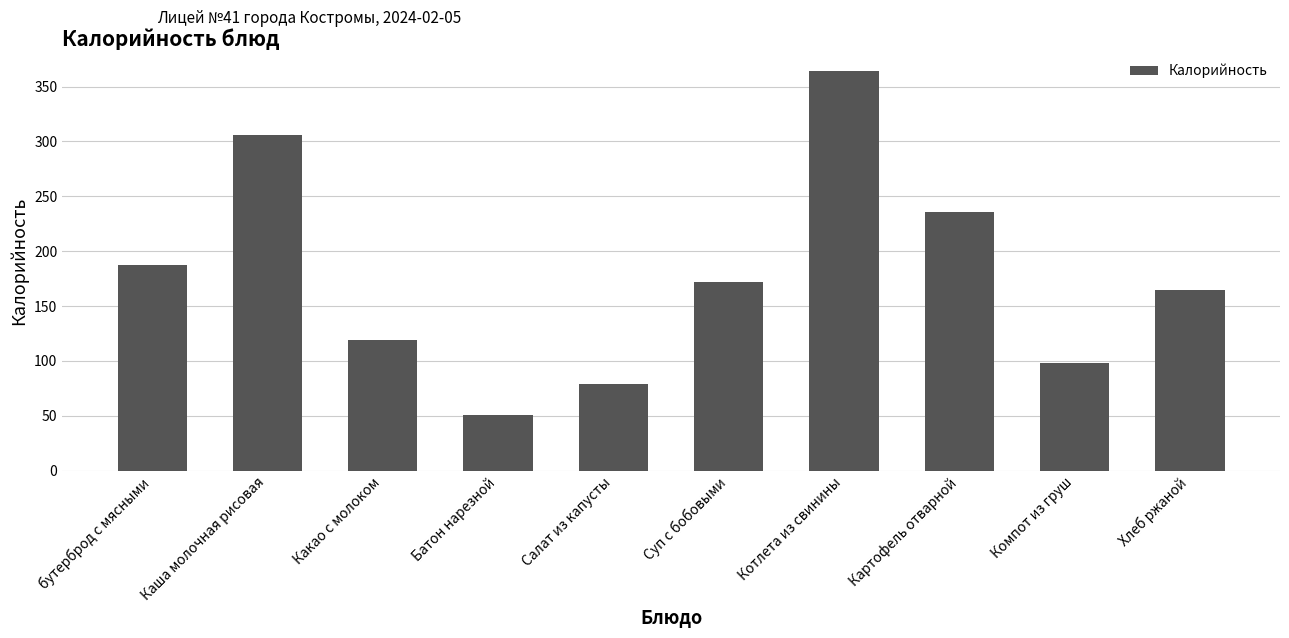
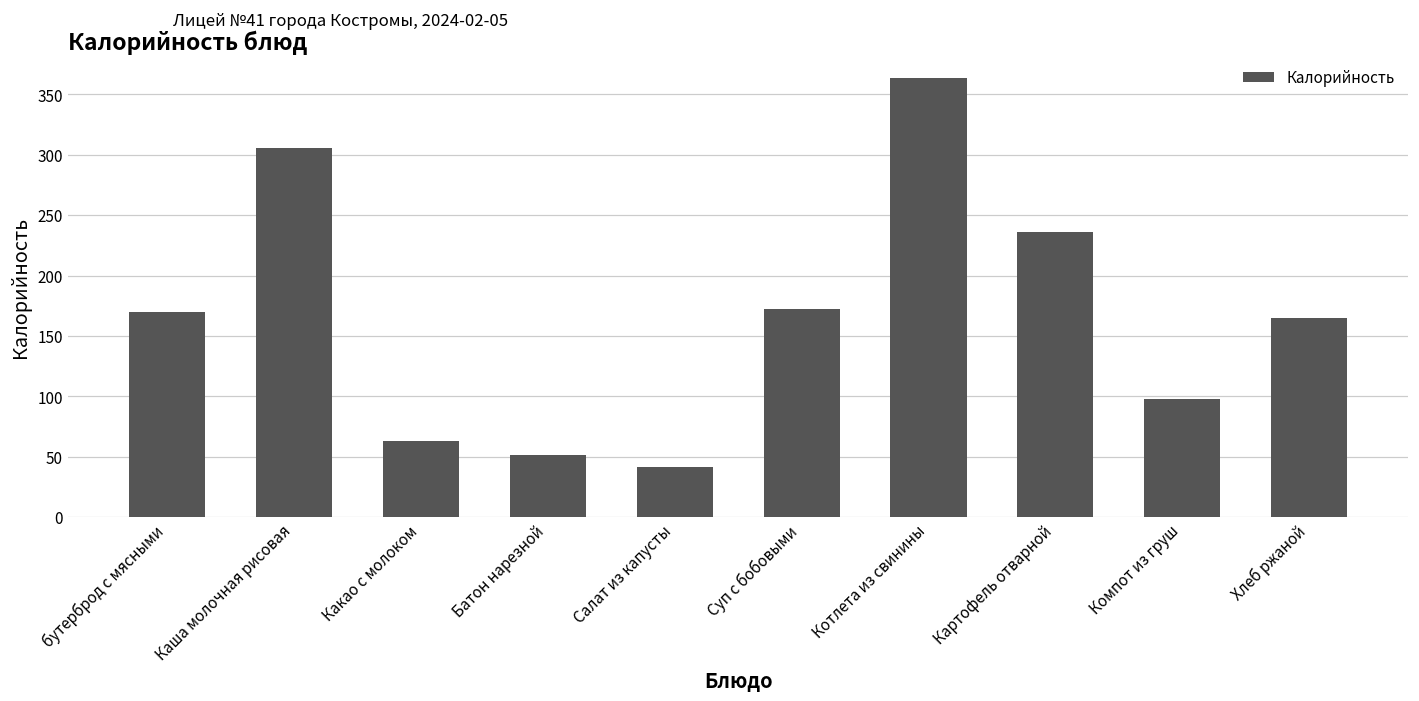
бутерброд с мясными: 187 -> 170
Какао с молоком: 119 -> 63
Салат из капусты: 79 -> 41
